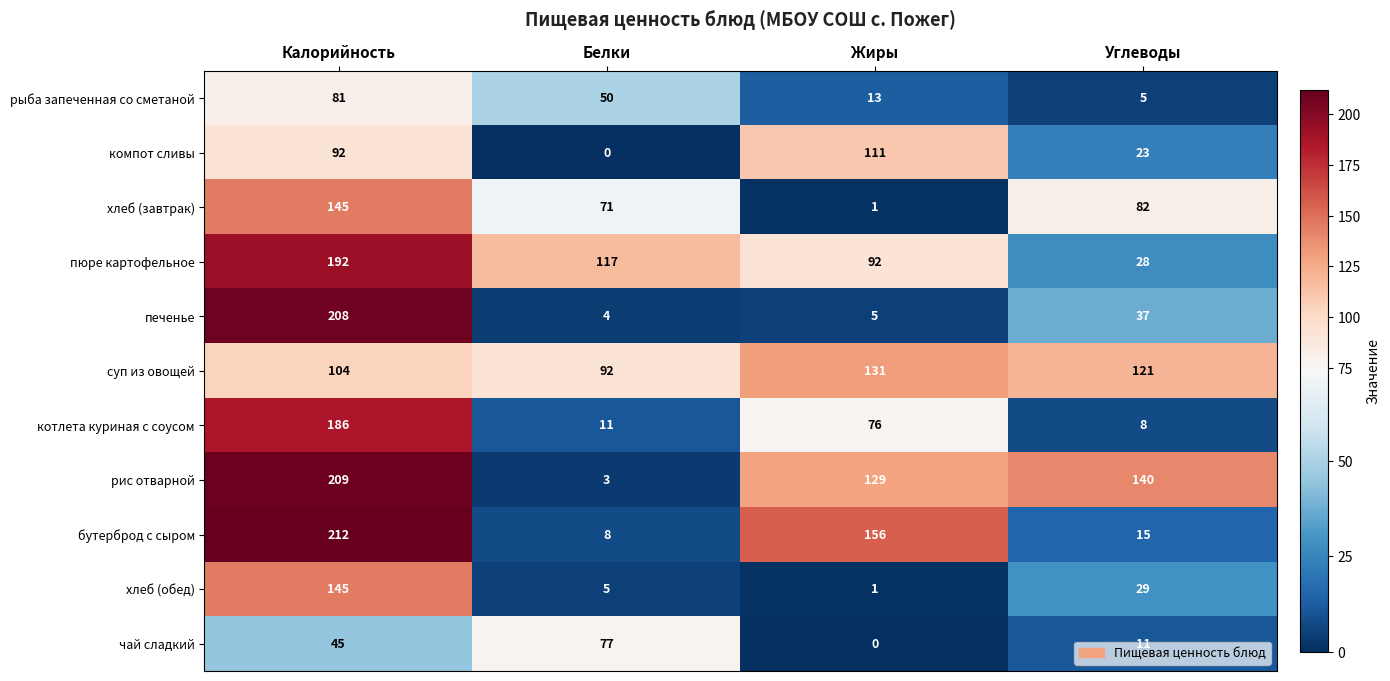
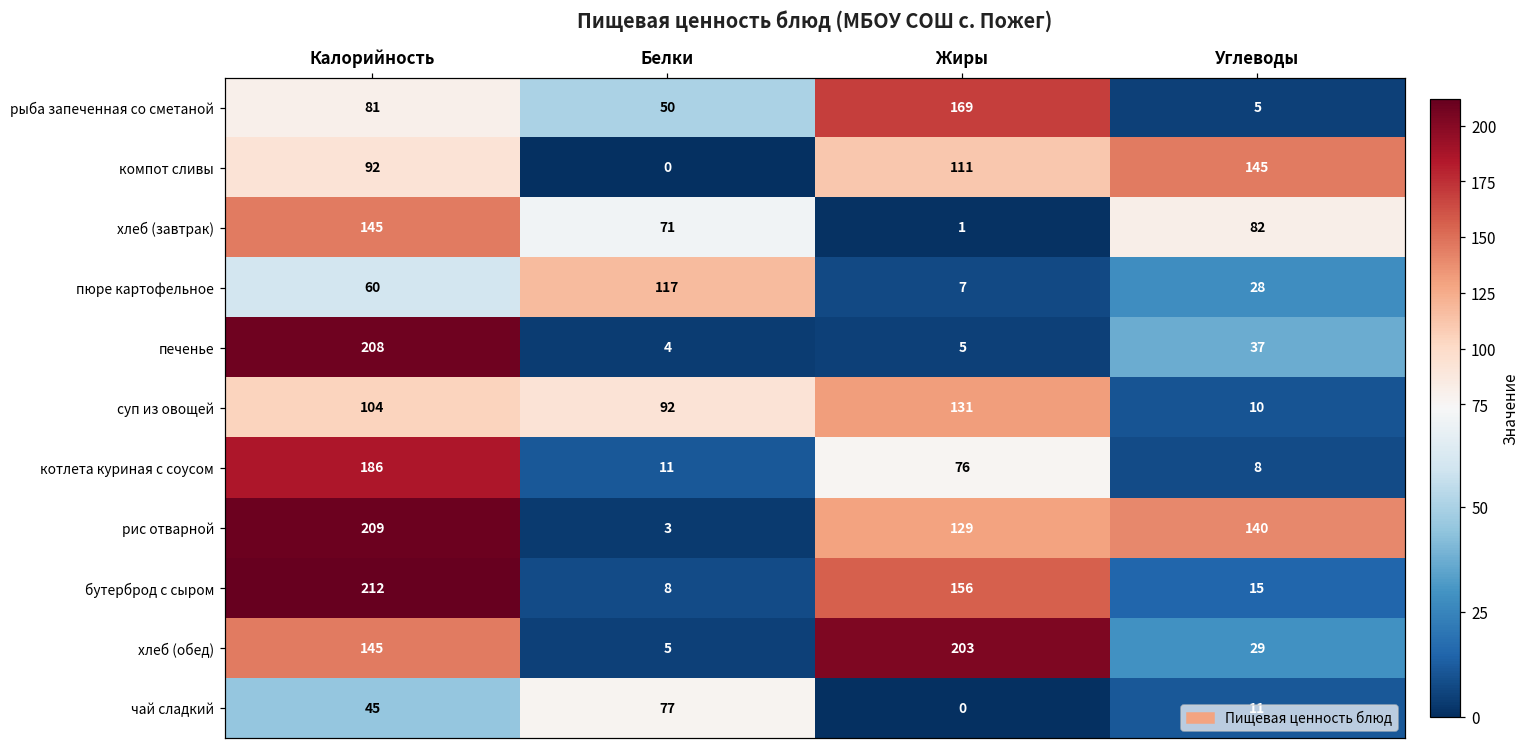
рыба запеченная со сметаной, Жиры: 13 -> 169
компот сливы, Углеводы: 23 -> 145
пюре картофельное, Калорийность: 192 -> 60
пюре картофельное, Жиры: 92 -> 7
суп из овощей, Углеводы: 121 -> 10
хлеб (обед), Жиры: 1 -> 203
